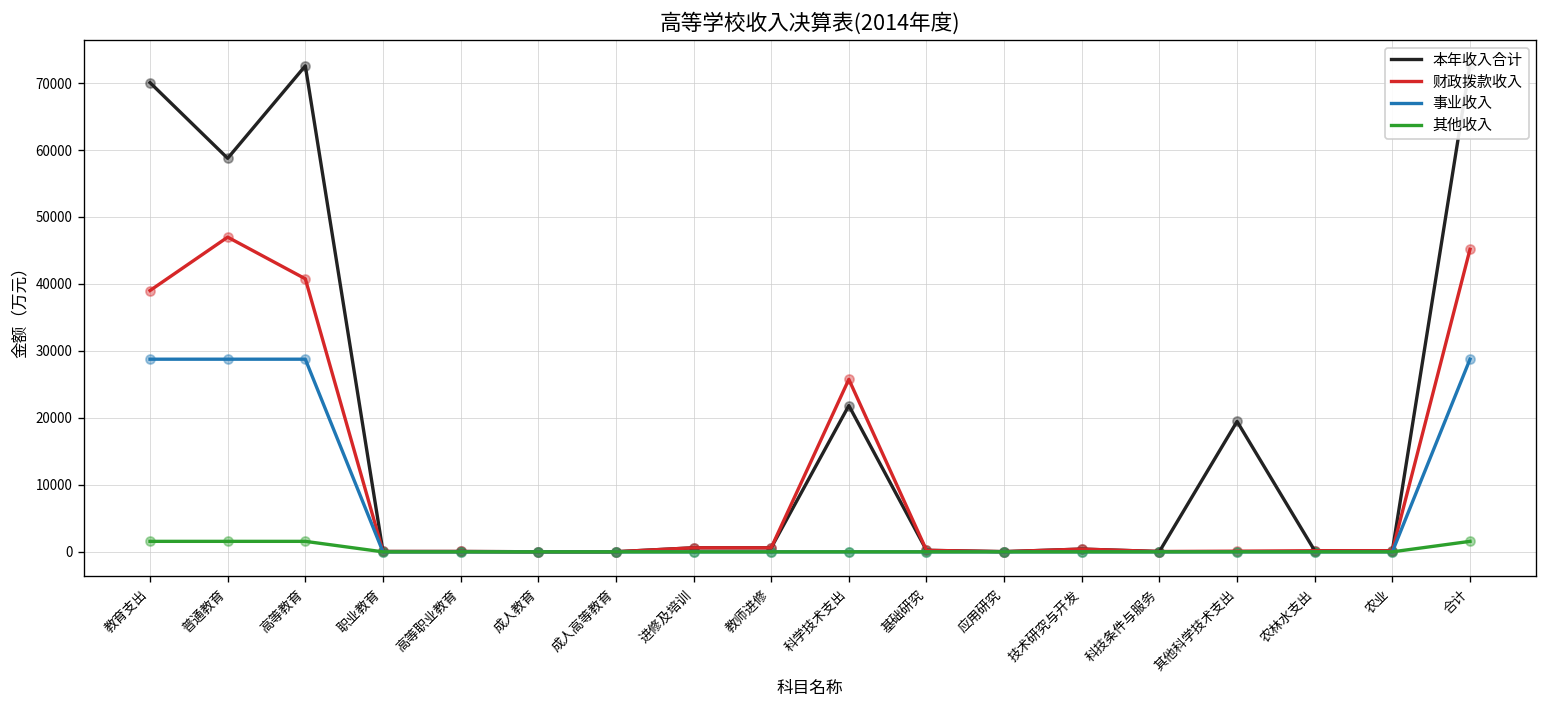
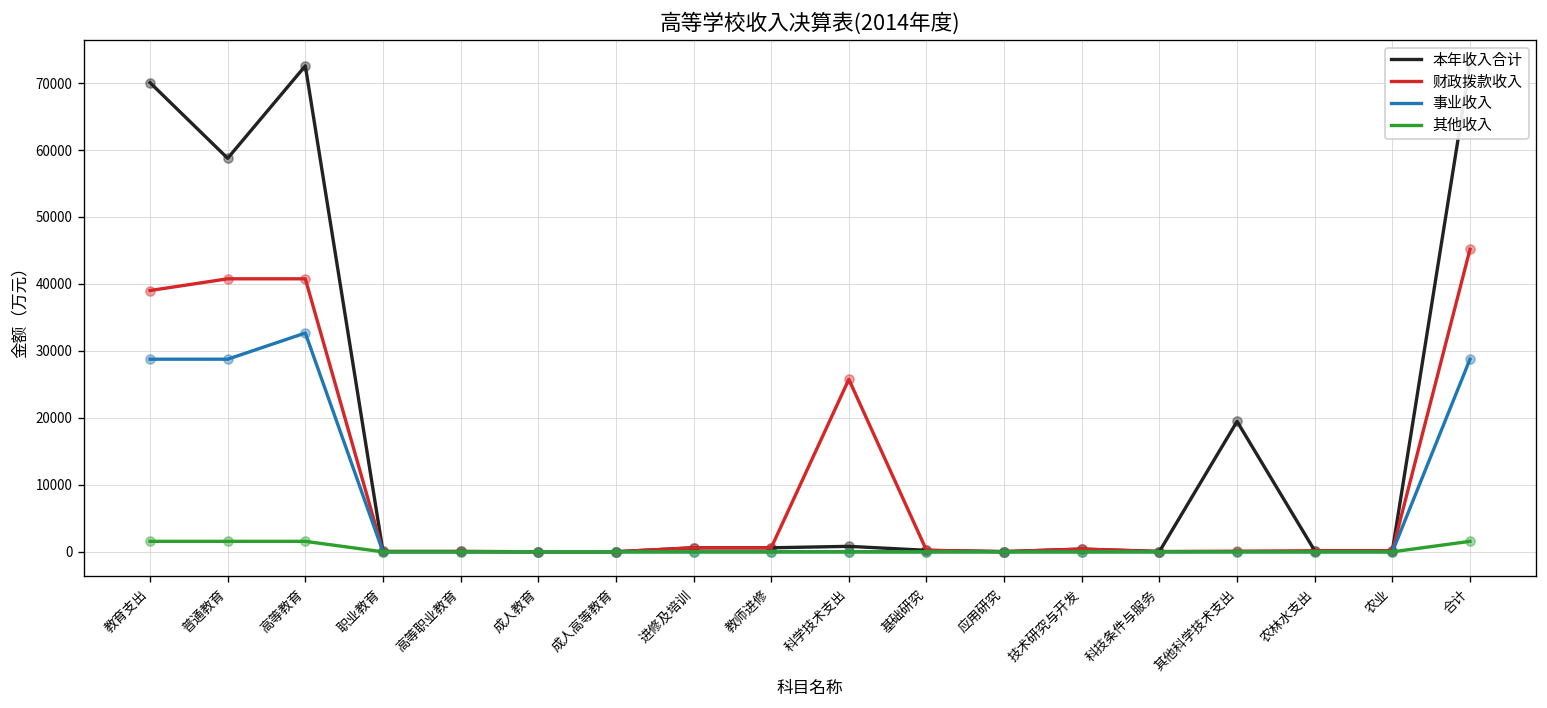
财政拨款收入, 普通教育: 47000 -> 41000
事业收入, 高等教育: 29000 -> 33000
本年收入合计, 科学技术支出: 22000 -> 1000
